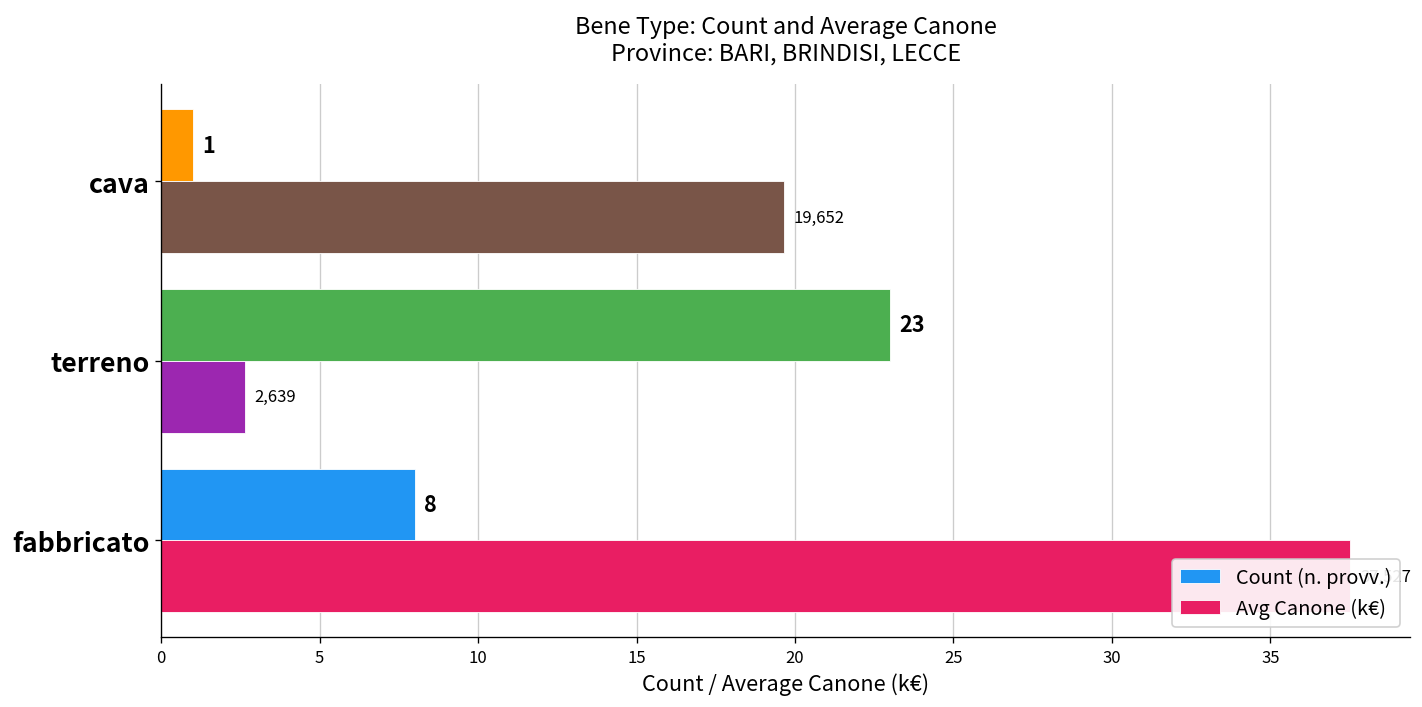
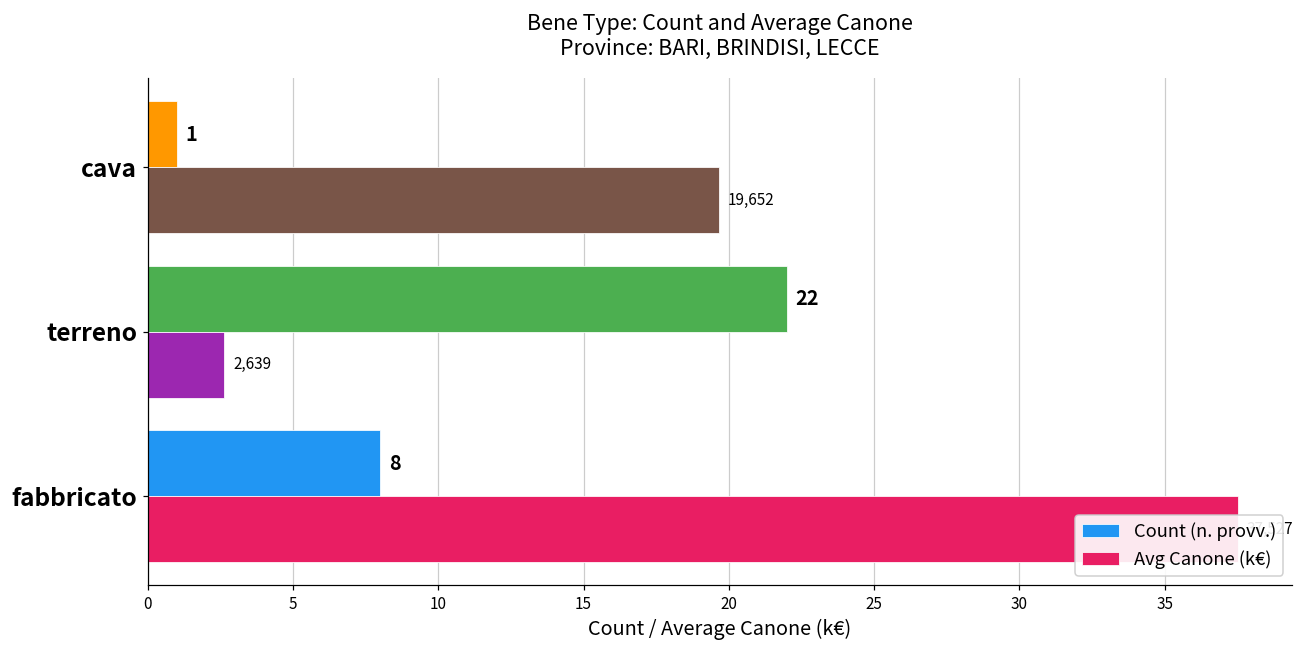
Count (n. provv.), terreno: 23 -> 22
